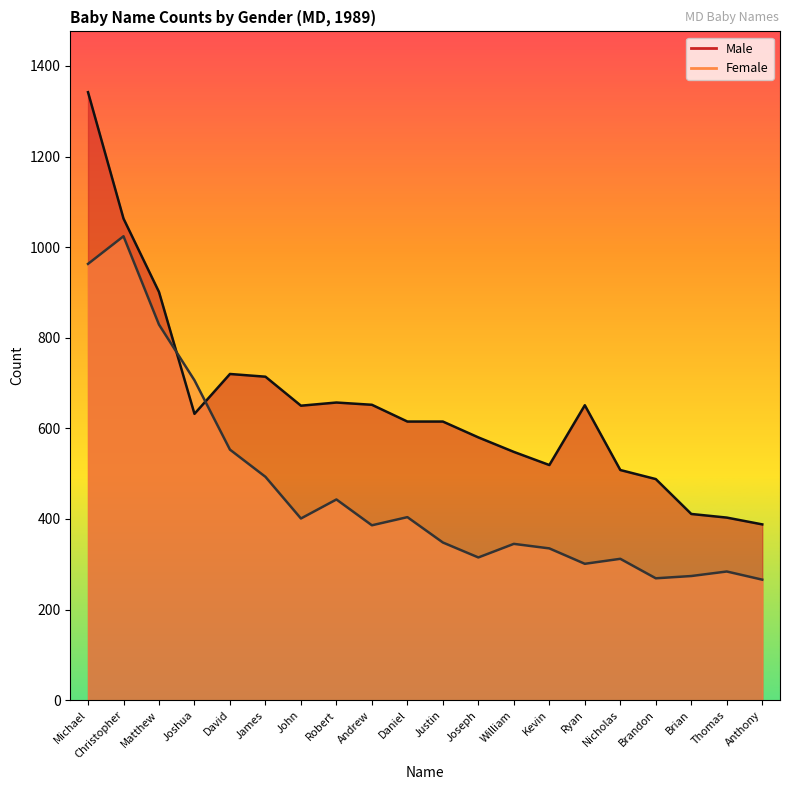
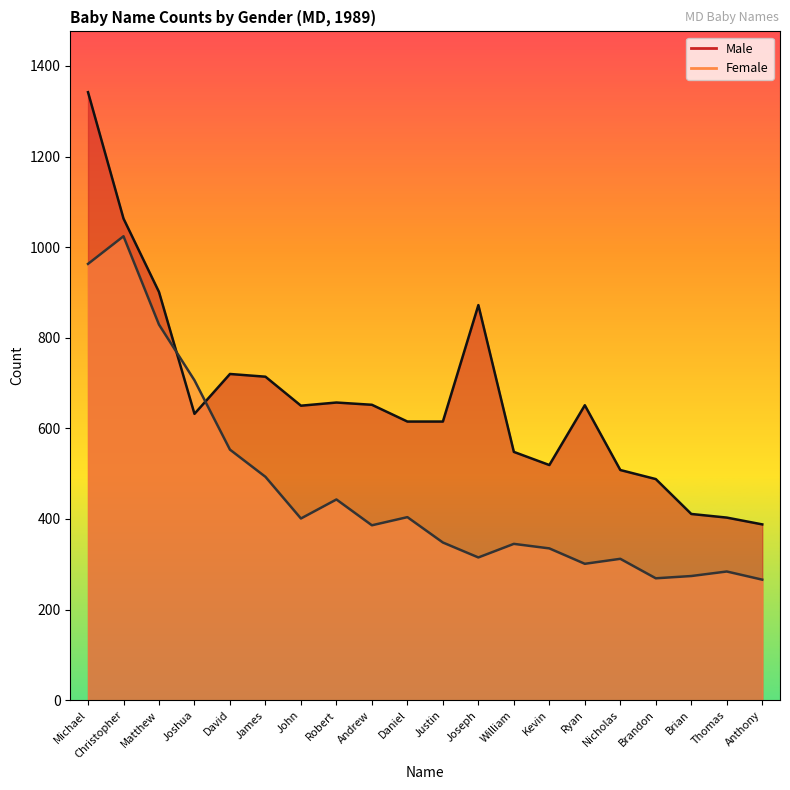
Male, Joseph: 580 -> 870
